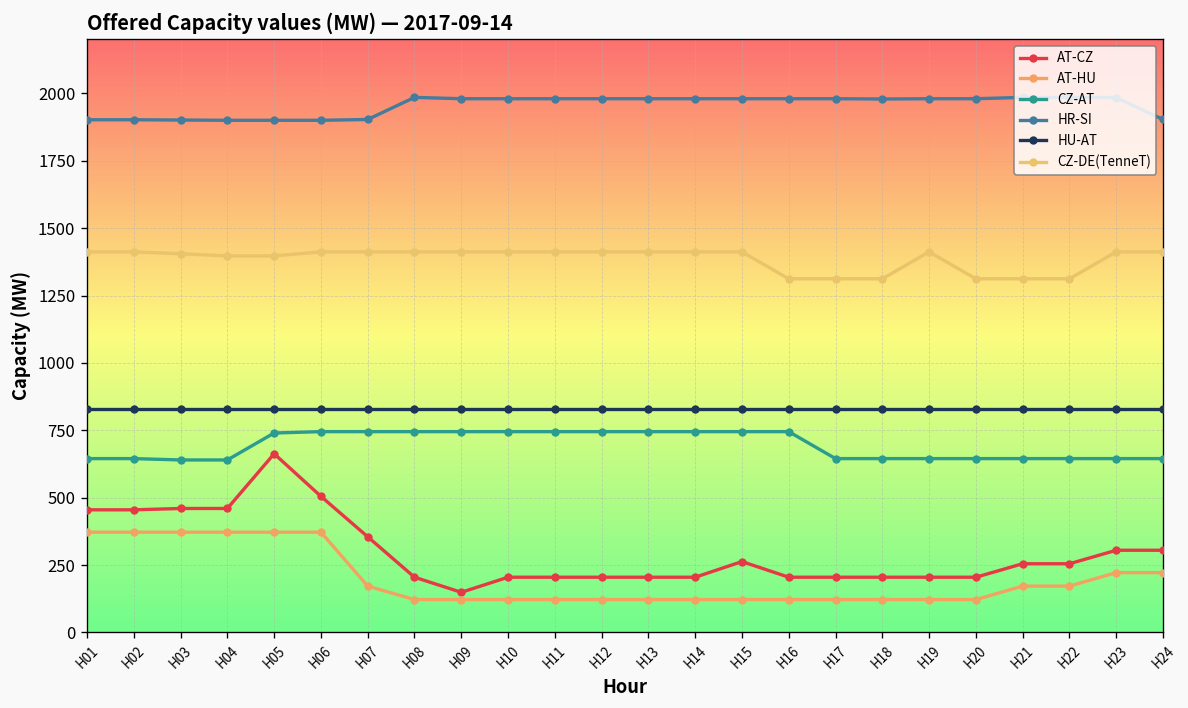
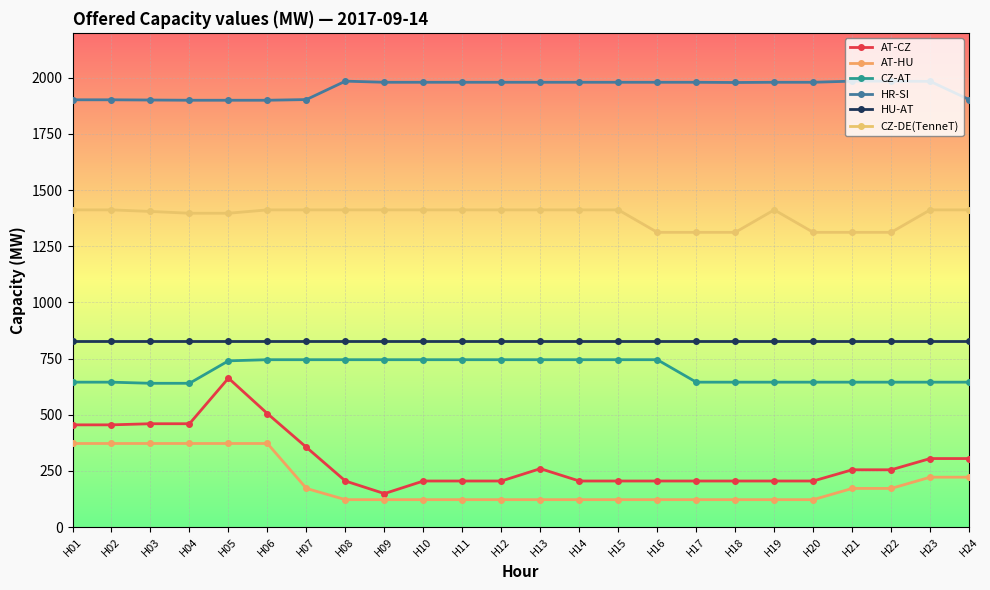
AT-CZ, H13: 210 -> 260
AT-CZ, H15: 260 -> 210
